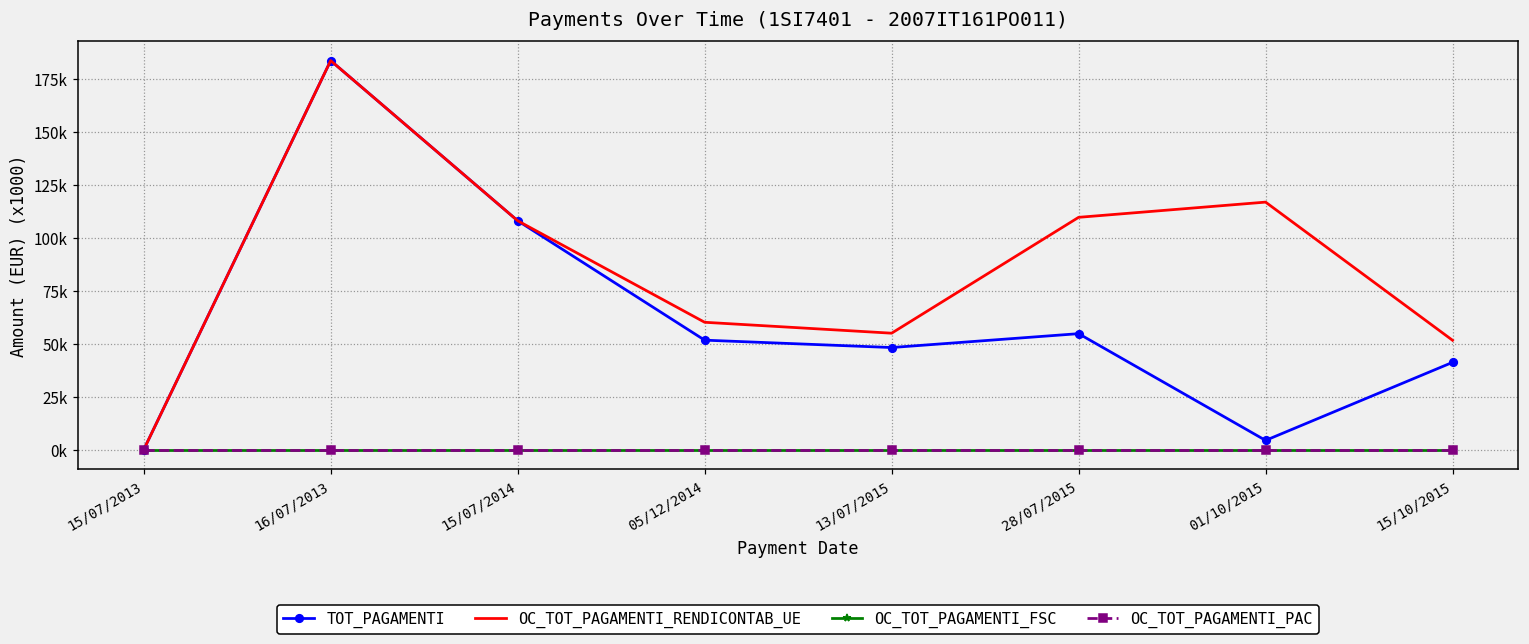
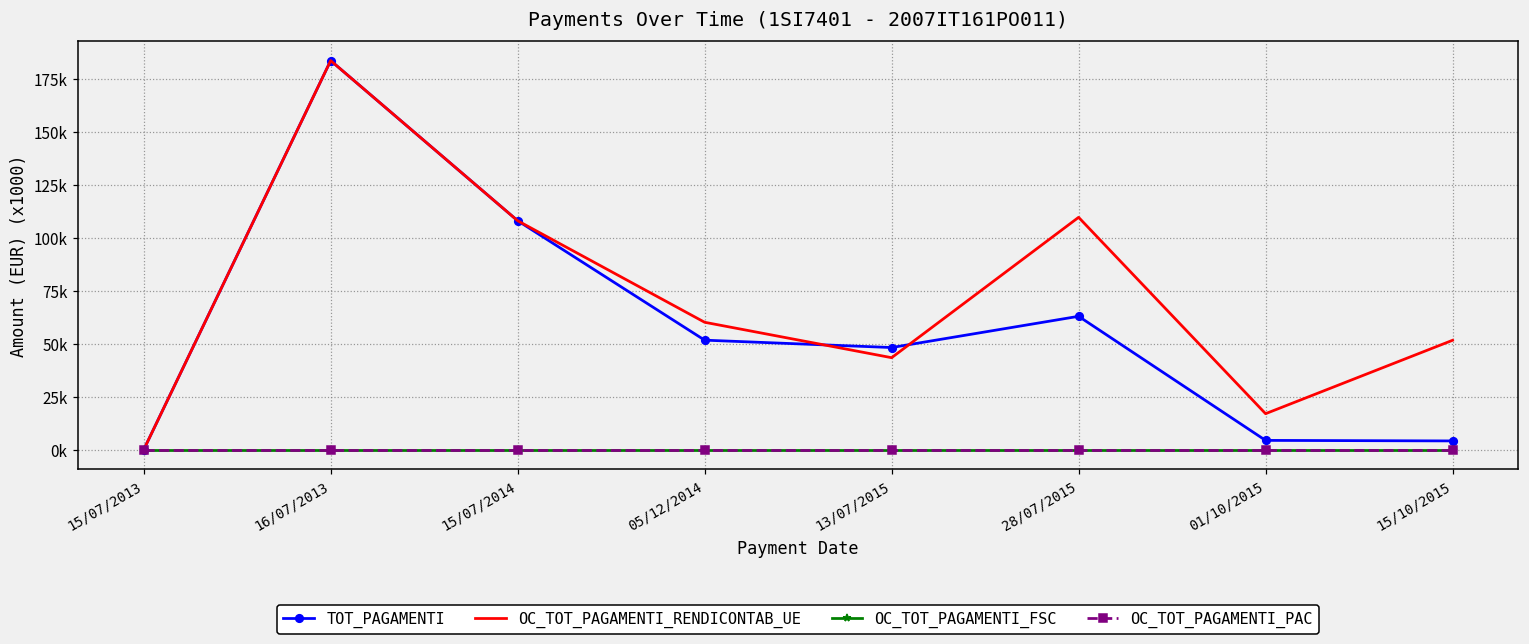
OC_TOT_PAGAMENTI_RENDICONTAB_UE, 13/07/2015: 55000 -> 43000
TOT_PAGAMENTI, 28/07/2015: 55000 -> 63000
OC_TOT_PAGAMENTI_RENDICONTAB_UE, 01/10/2015: 117000 -> 17000
TOT_PAGAMENTI, 15/10/2015: 41000 -> 4000
